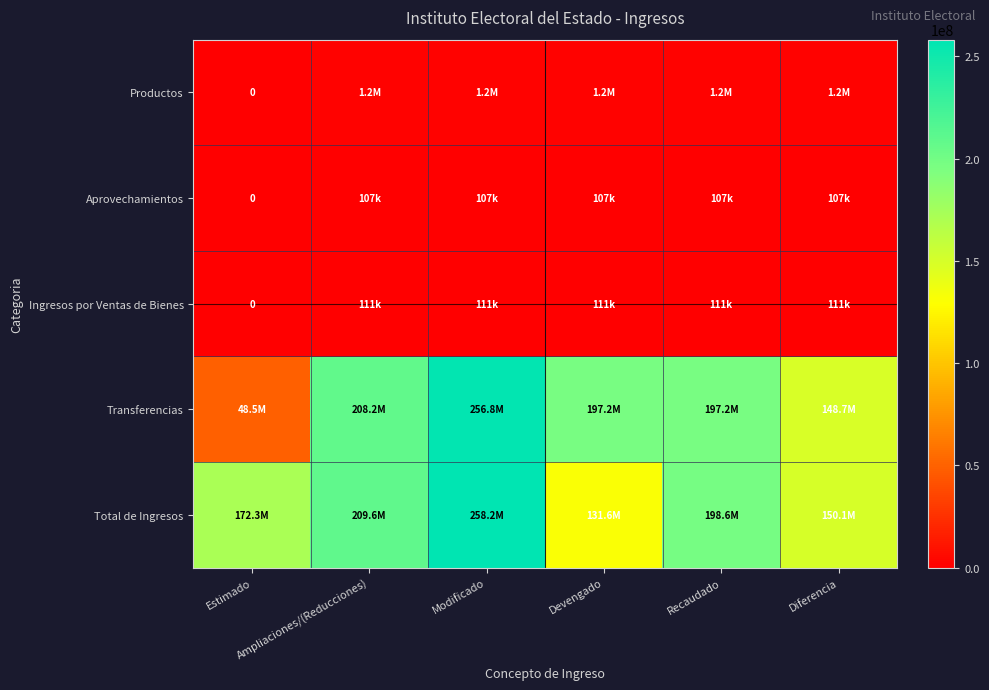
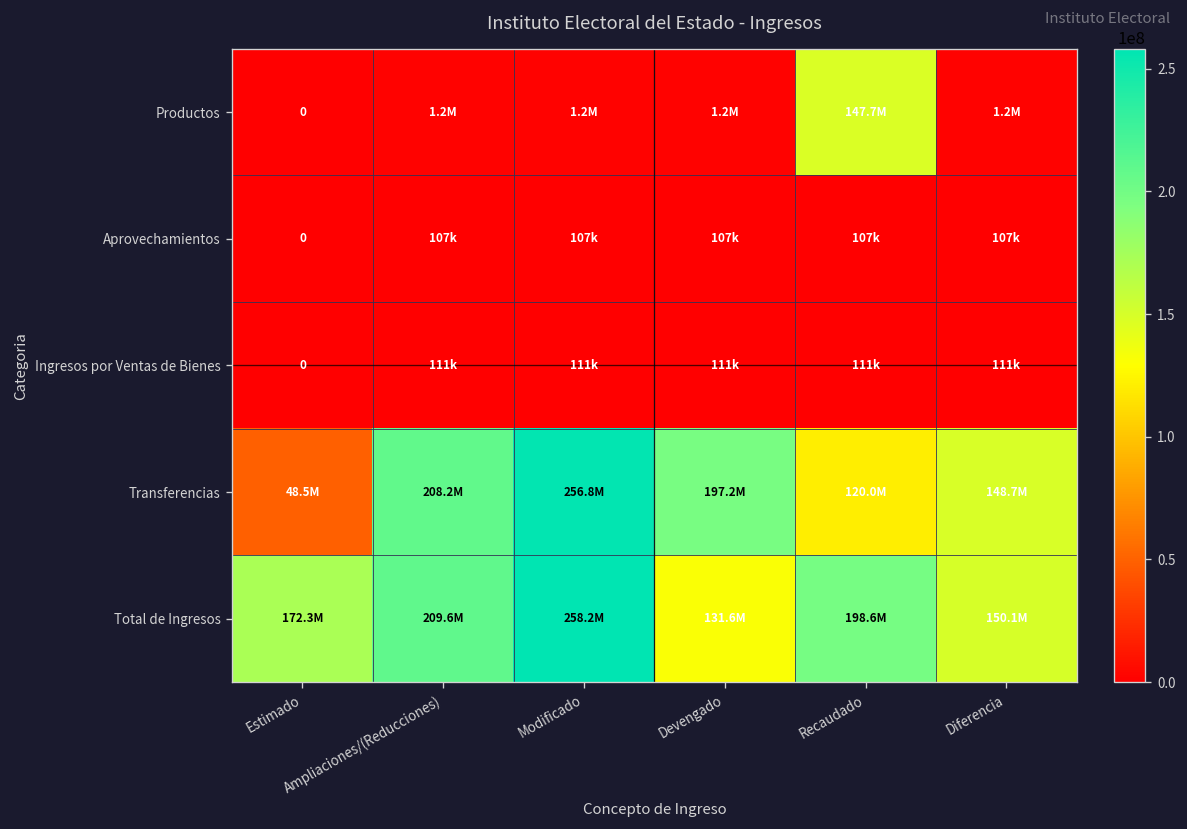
Productos, Recaudado: 1.2M -> 147.7M
Transferencias, Recaudado: 197.2M -> 120.0M
